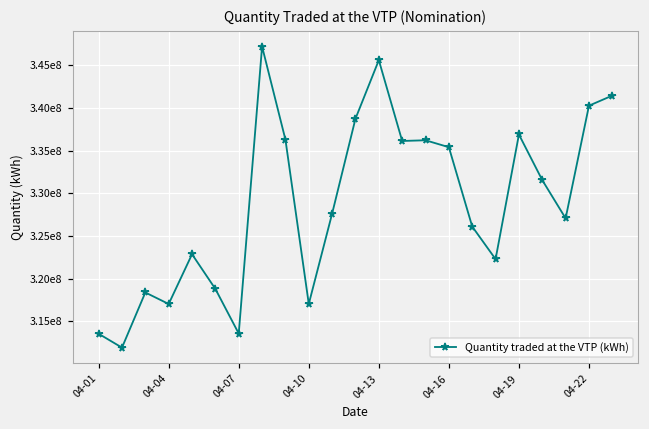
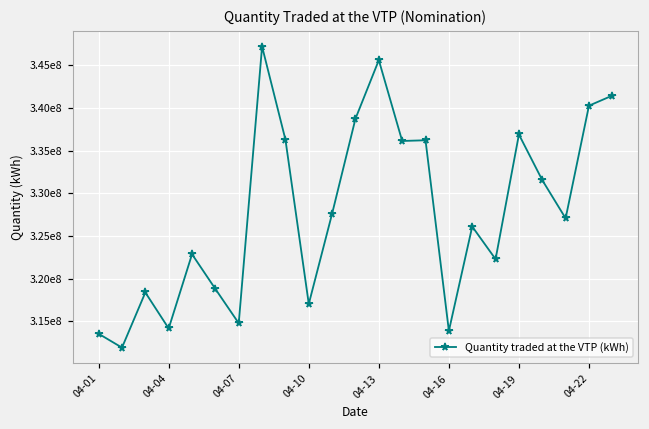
04-04: 317000000 -> 314000000
04-07: 314000000 -> 315000000
04-16: 335000000 -> 314000000
